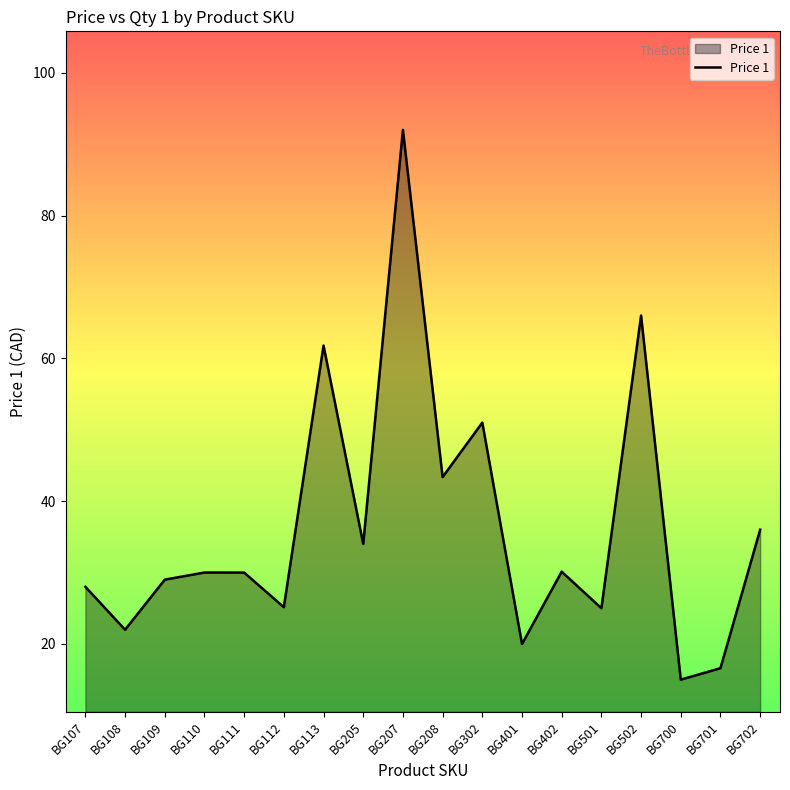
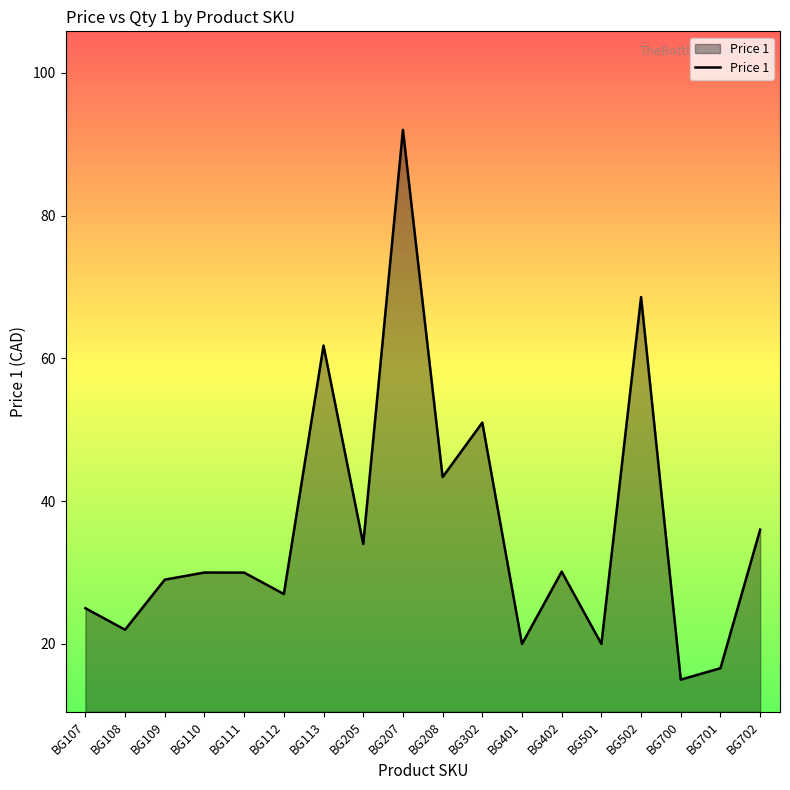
BG107: 28 -> 25
BG112: 25 -> 27
BG501: 25 -> 20
BG502: 66 -> 69
